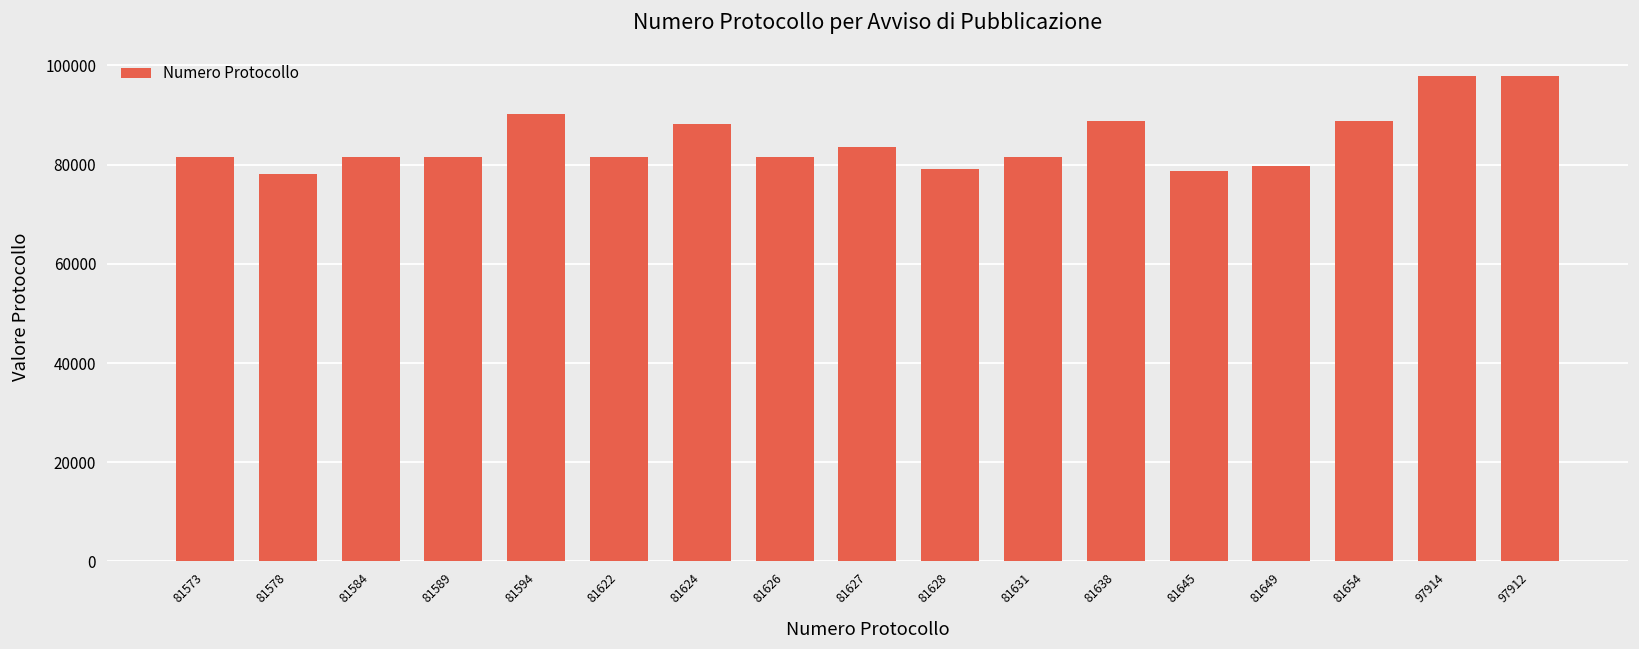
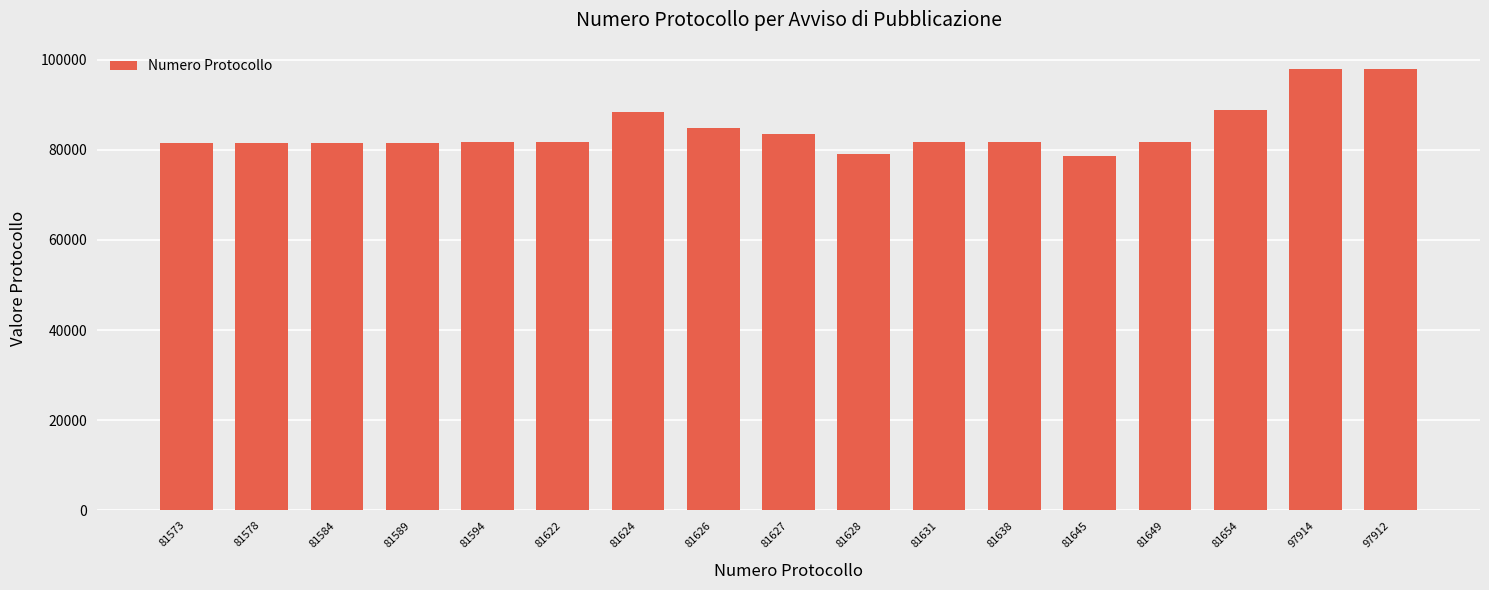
81578: 78000 -> 82000
81594: 90000 -> 82000
81626: 82000 -> 85000
81638: 89000 -> 82000
81649: 80000 -> 82000
